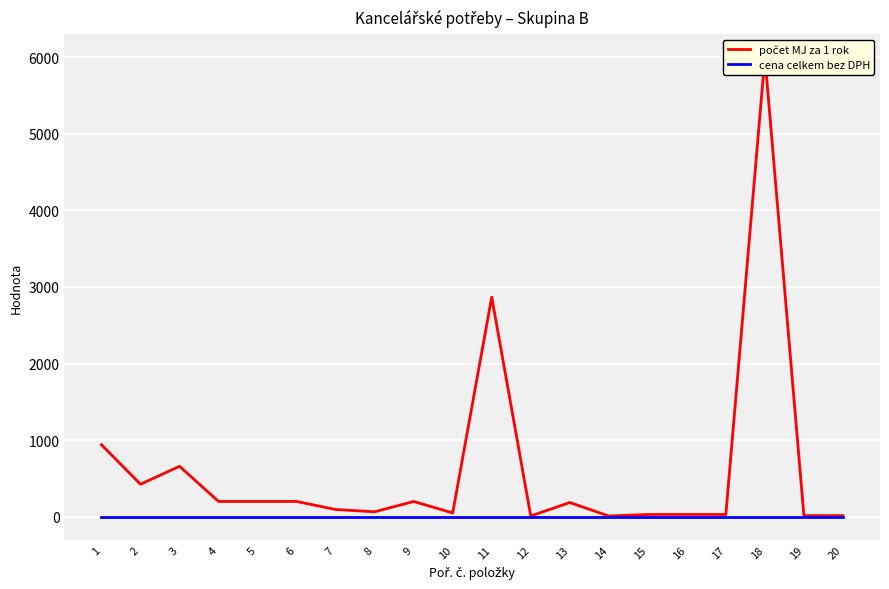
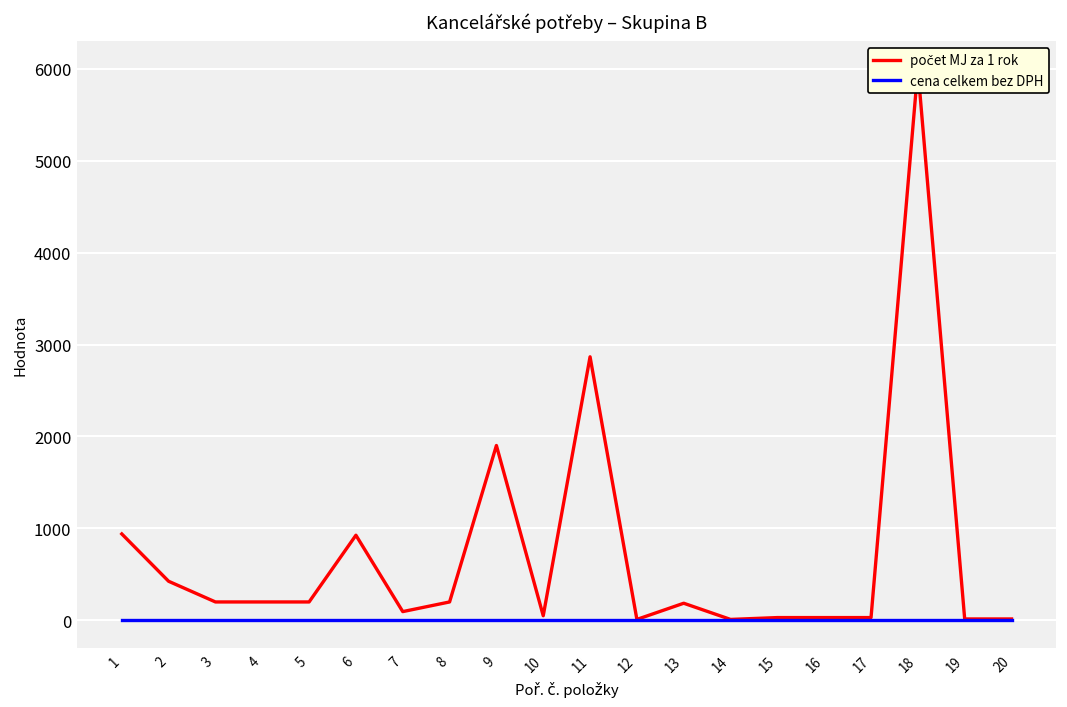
počet MJ za 1 rok, 3: 700 -> 200
počet MJ za 1 rok, 6: 200 -> 900
počet MJ za 1 rok, 8: 100 -> 200
počet MJ za 1 rok, 9: 200 -> 1900
